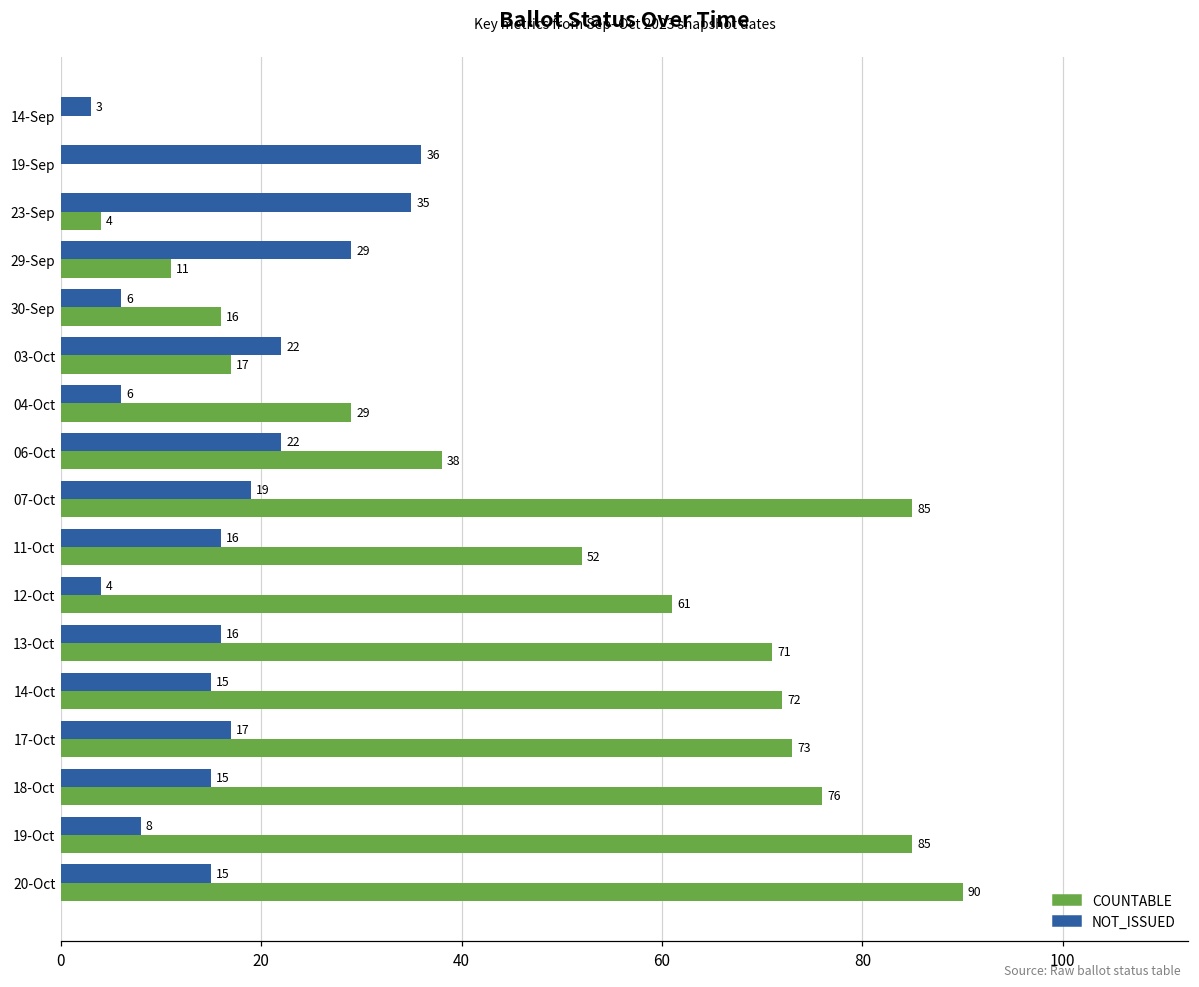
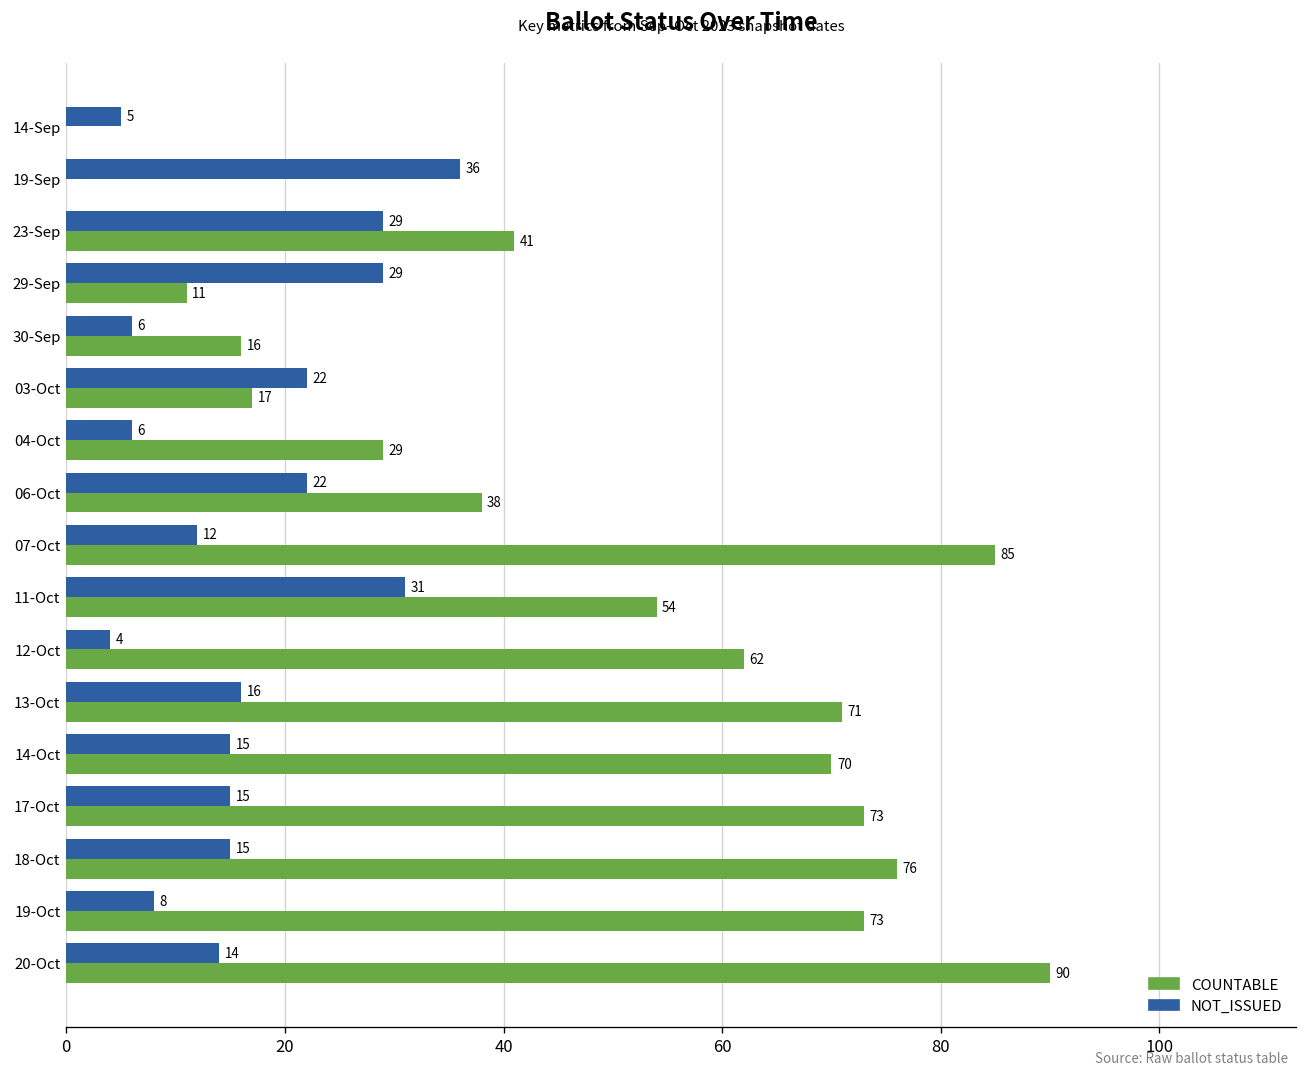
NOT_ISSUED, 14-Sep: 3 -> 5
NOT_ISSUED, 23-Sep: 35 -> 29
COUNTABLE, 23-Sep: 4 -> 41
NOT_ISSUED, 07-Oct: 19 -> 12
NOT_ISSUED, 11-Oct: 16 -> 31
COUNTABLE, 11-Oct: 52 -> 54
COUNTABLE, 12-Oct: 61 -> 62
COUNTABLE, 14-Oct: 72 -> 70
NOT_ISSUED, 17-Oct: 17 -> 15
COUNTABLE, 19-Oct: 85 -> 73
NOT_ISSUED, 20-Oct: 15 -> 14
